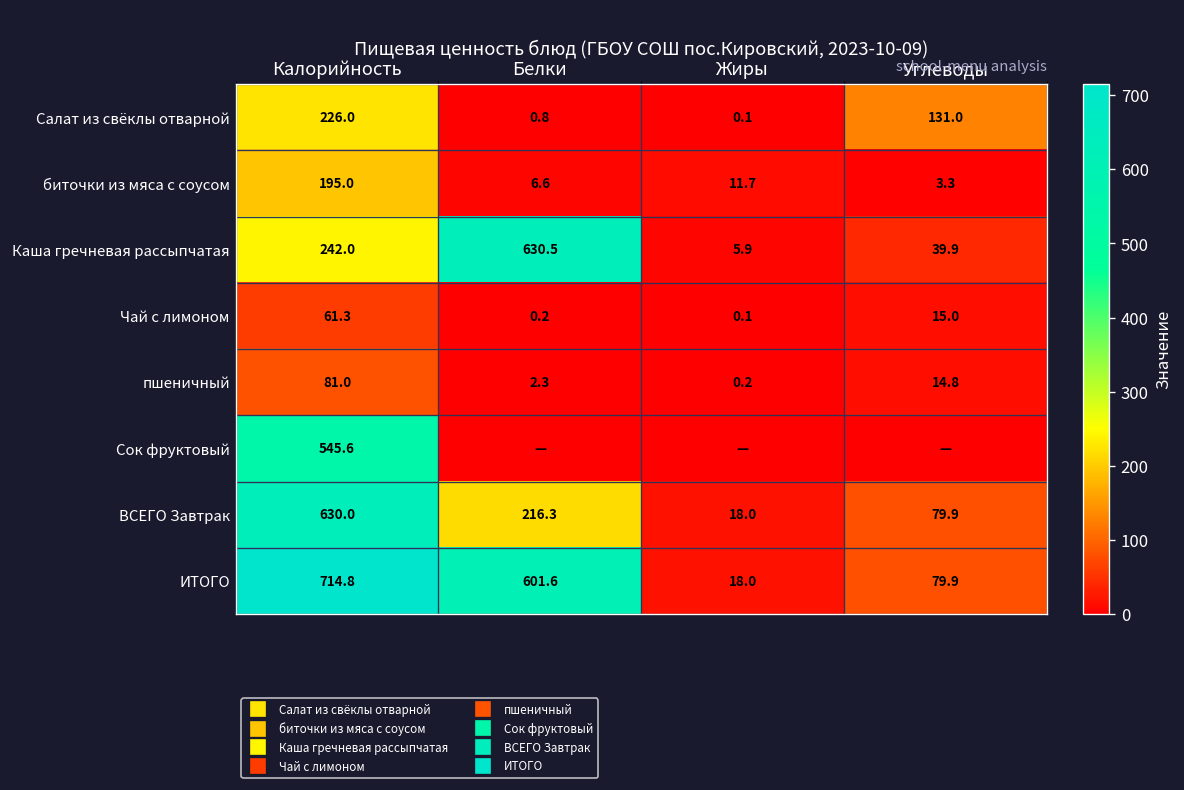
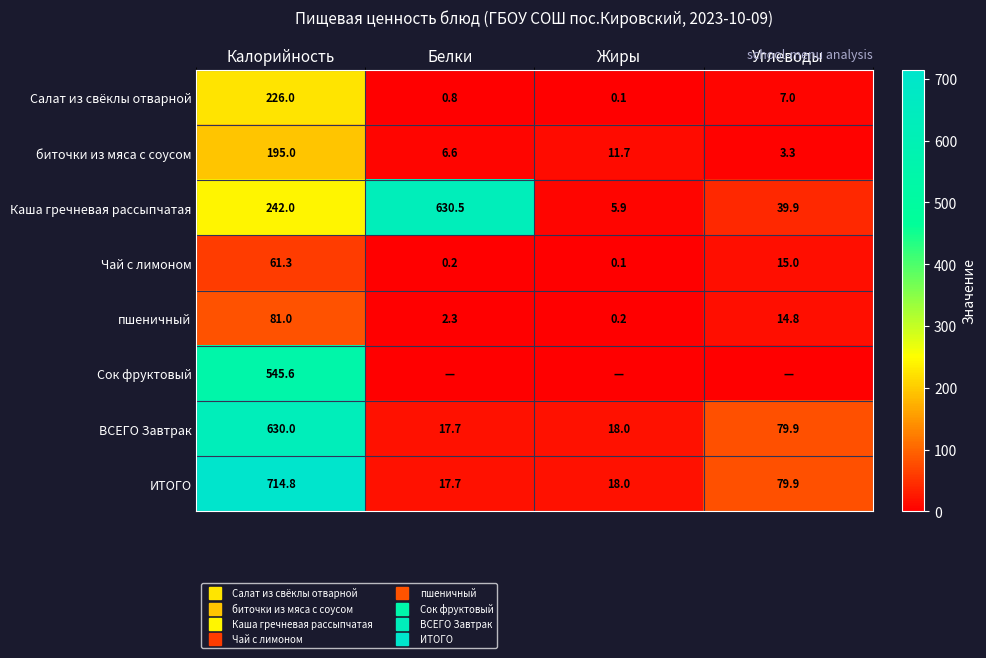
Салат из свёклы отварной, Углеводы: 131.0 -> 7.0
ВСЕГО Завтрак, Белки: 216.3 -> 17.7
ИТОГО, Белки: 601.6 -> 17.7
